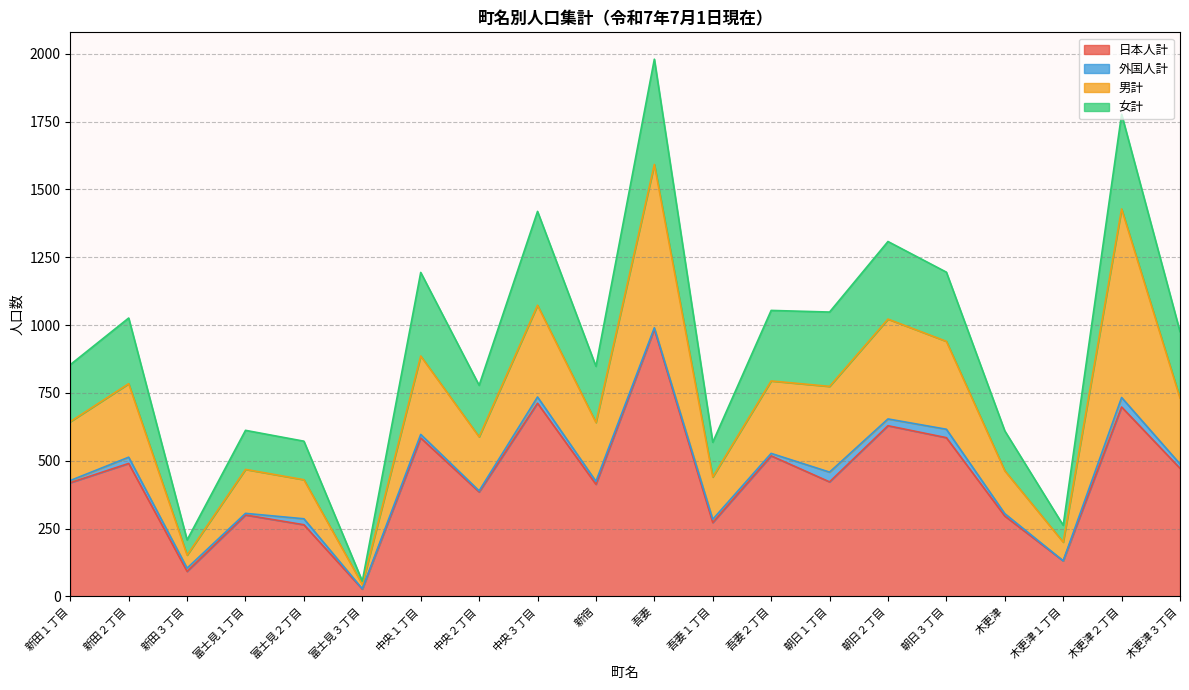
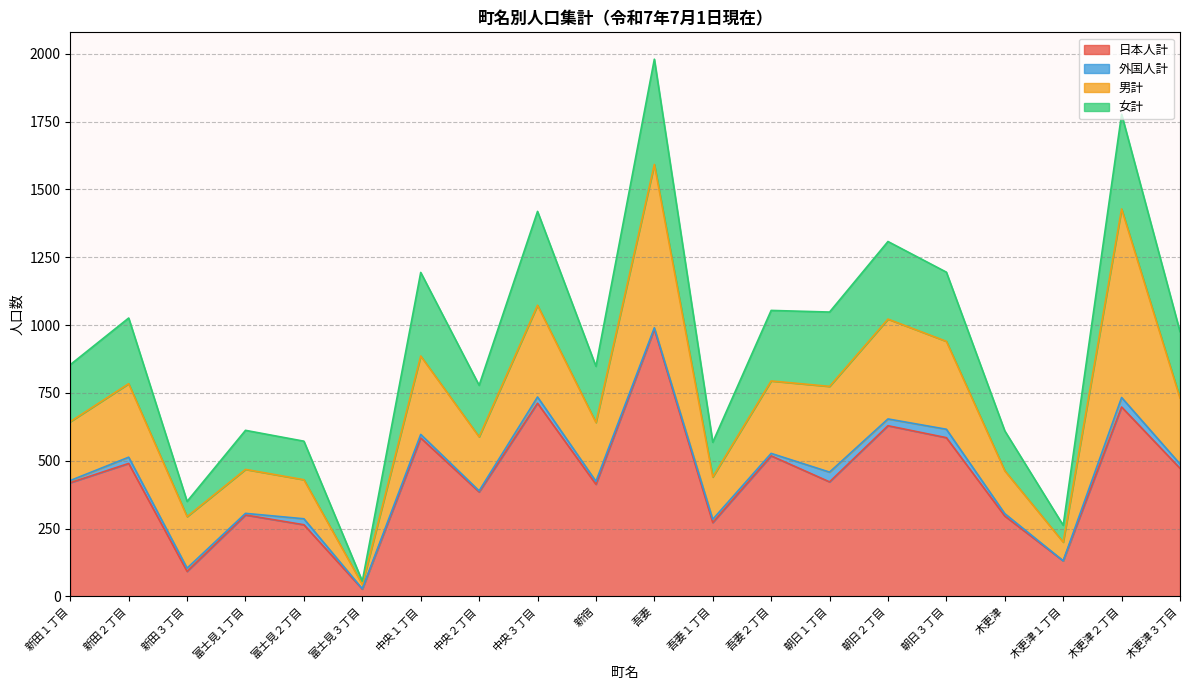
男計, 新田３丁目: 50 -> 190
